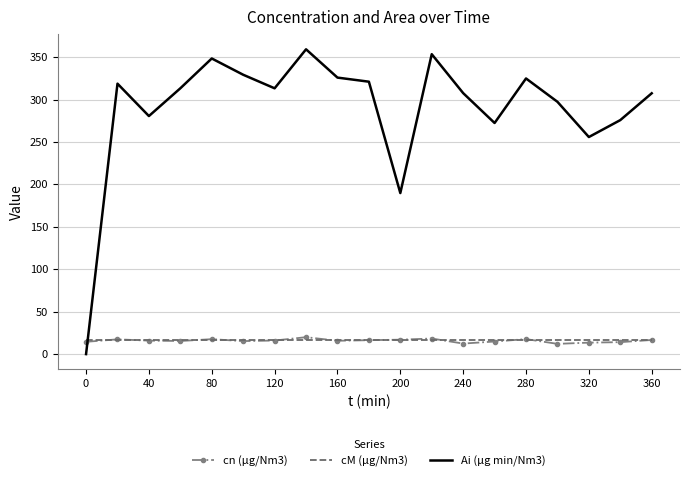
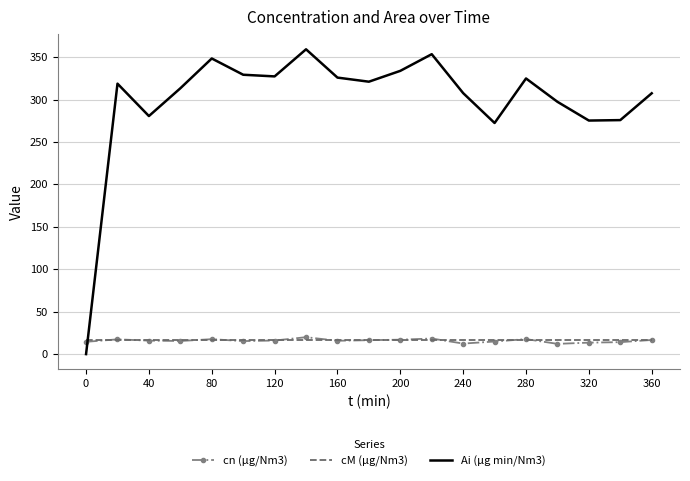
Ai (µg min/Nm3), 120: 310 -> 330
Ai (µg min/Nm3), 200: 190 -> 330
Ai (µg min/Nm3), 320: 260 -> 280
